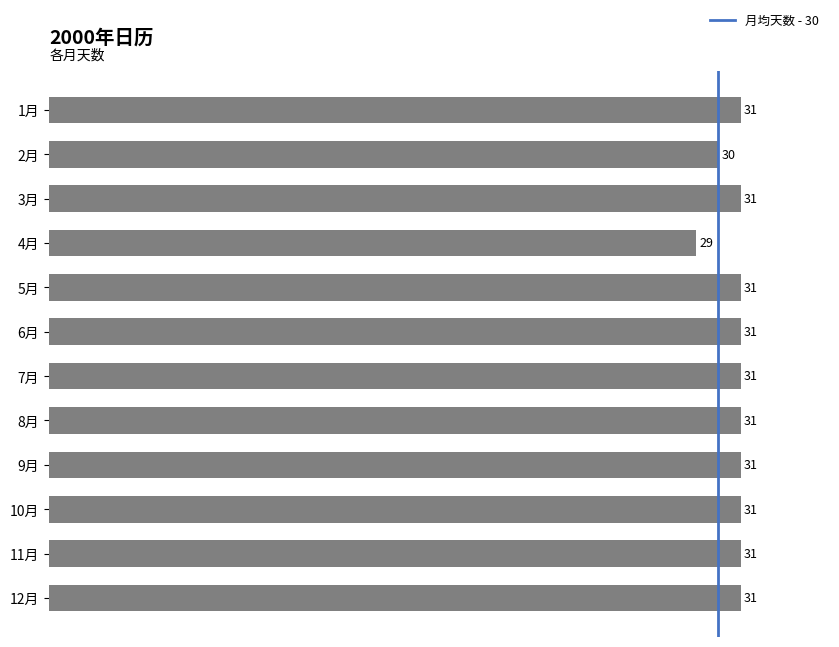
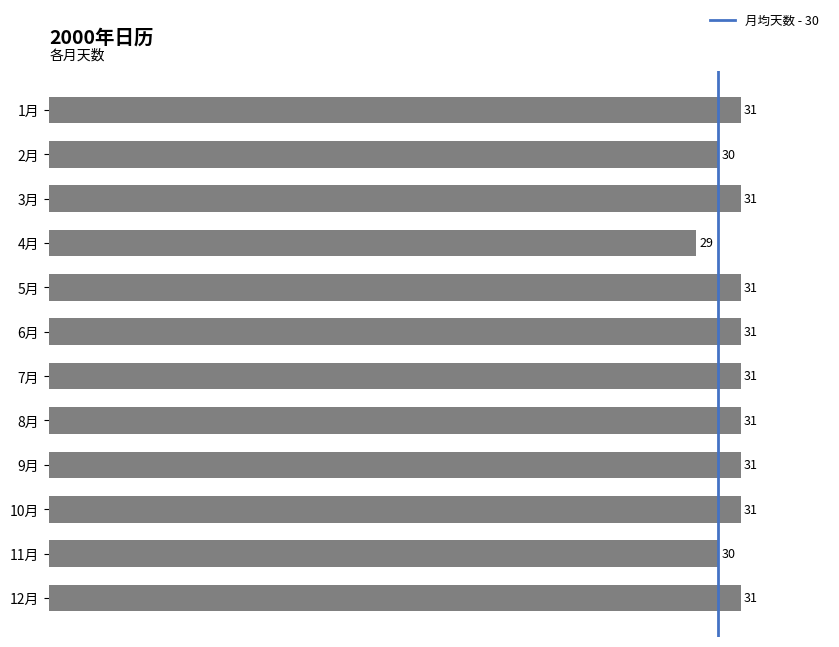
11月: 31 -> 30
